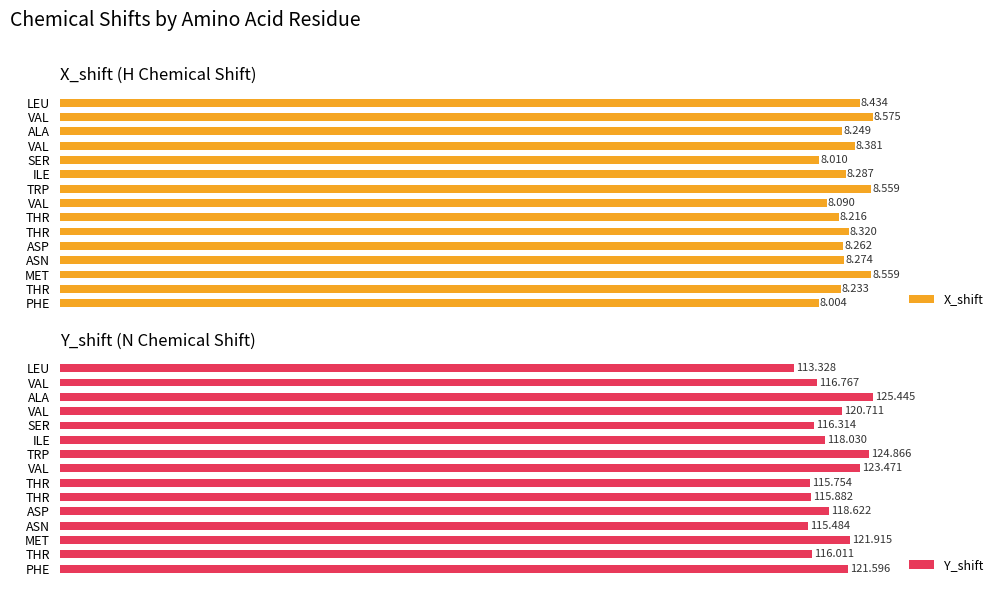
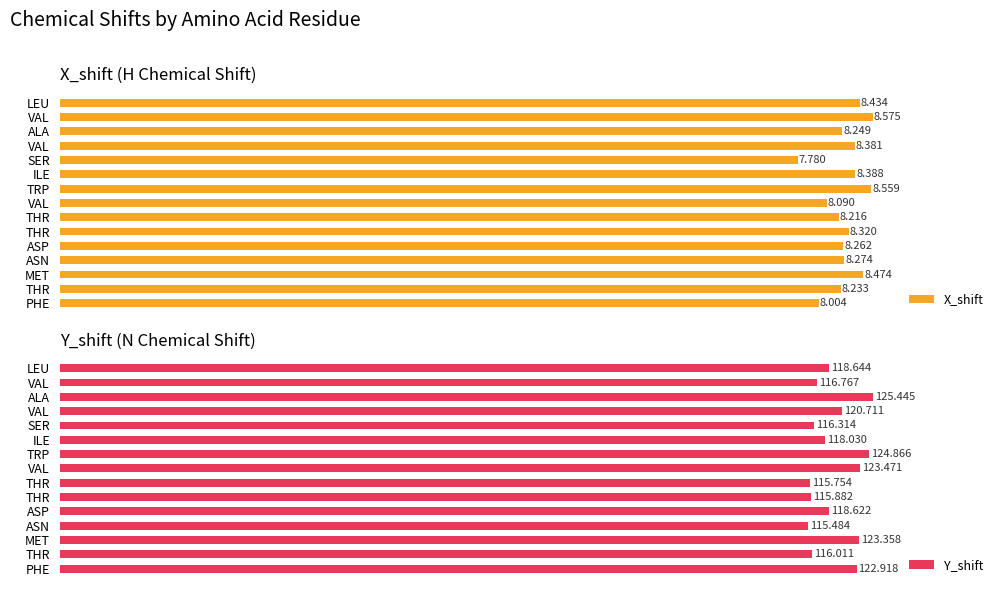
X_shift (H Chemical Shift), SER: 8.010 -> 7.780
X_shift (H Chemical Shift), ILE: 8.287 -> 8.388
X_shift (H Chemical Shift), MET: 8.559 -> 8.474
Y_shift (N Chemical Shift), LEU: 113.328 -> 118.644
Y_shift (N Chemical Shift), MET: 121.915 -> 123.358
Y_shift (N Chemical Shift), PHE: 121.596 -> 122.918
